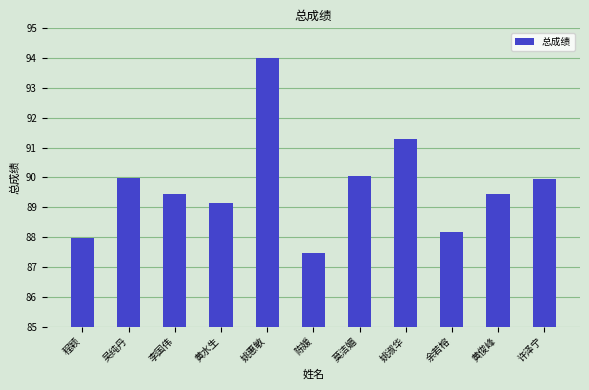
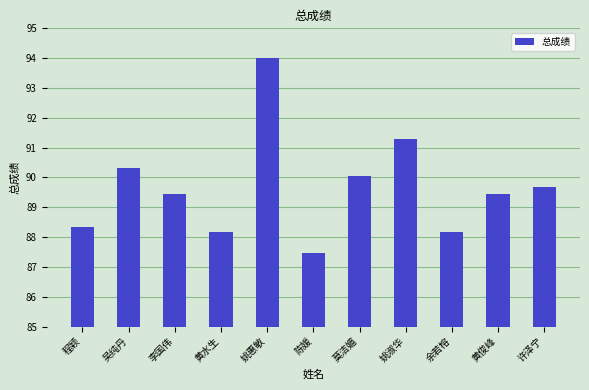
程颖: 88.0 -> 88.3
吴纯丹: 90.0 -> 90.3
黄水生: 89.1 -> 88.2
许泽宁: 90.0 -> 89.7
